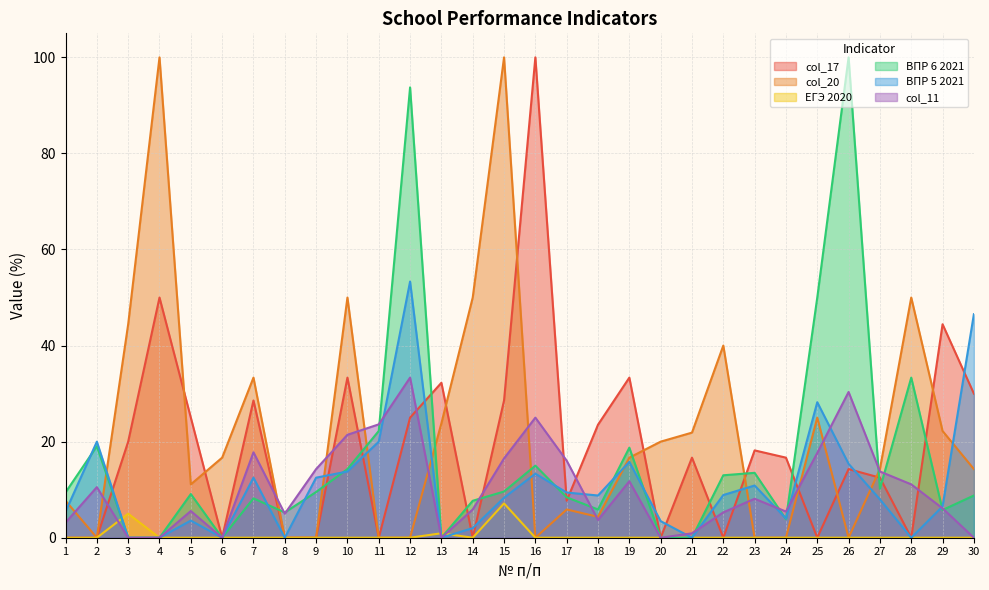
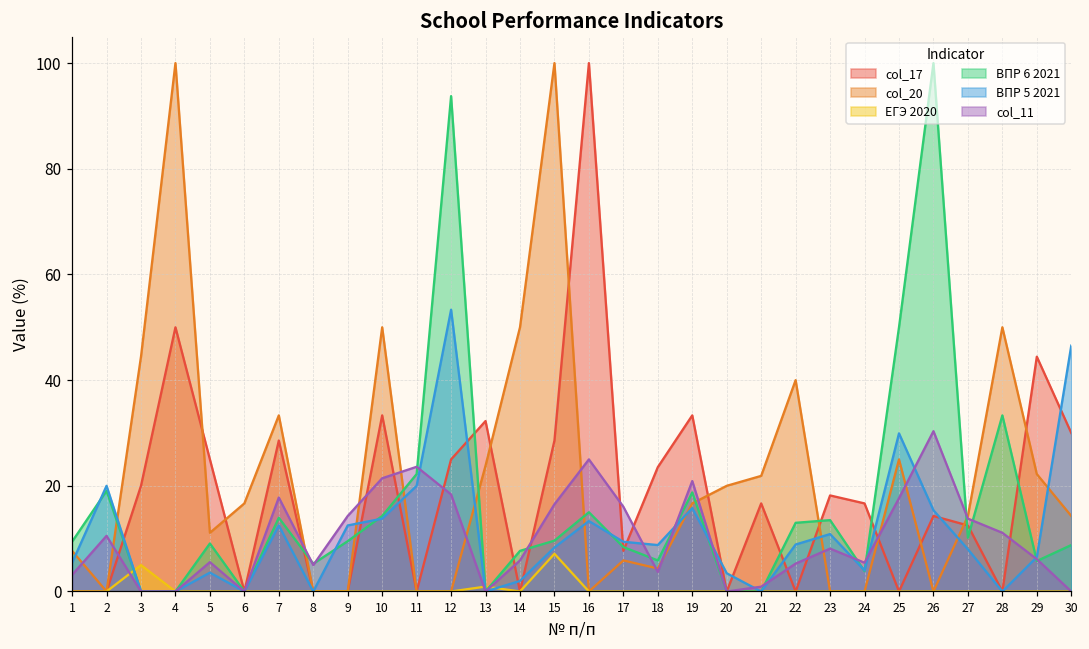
ВПР 6 2021, 7: 8 -> 14
col_11, 12: 33 -> 18
col_11, 19: 12 -> 21
ВПР 5 2021, 25: 28 -> 30
